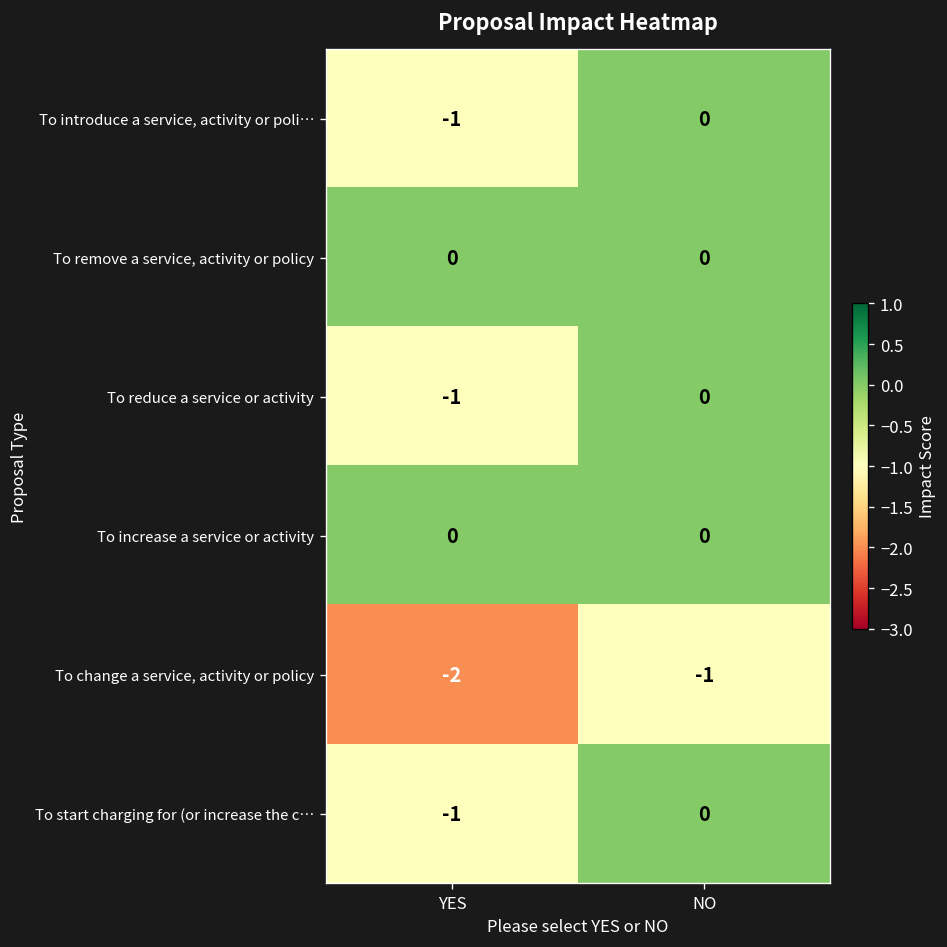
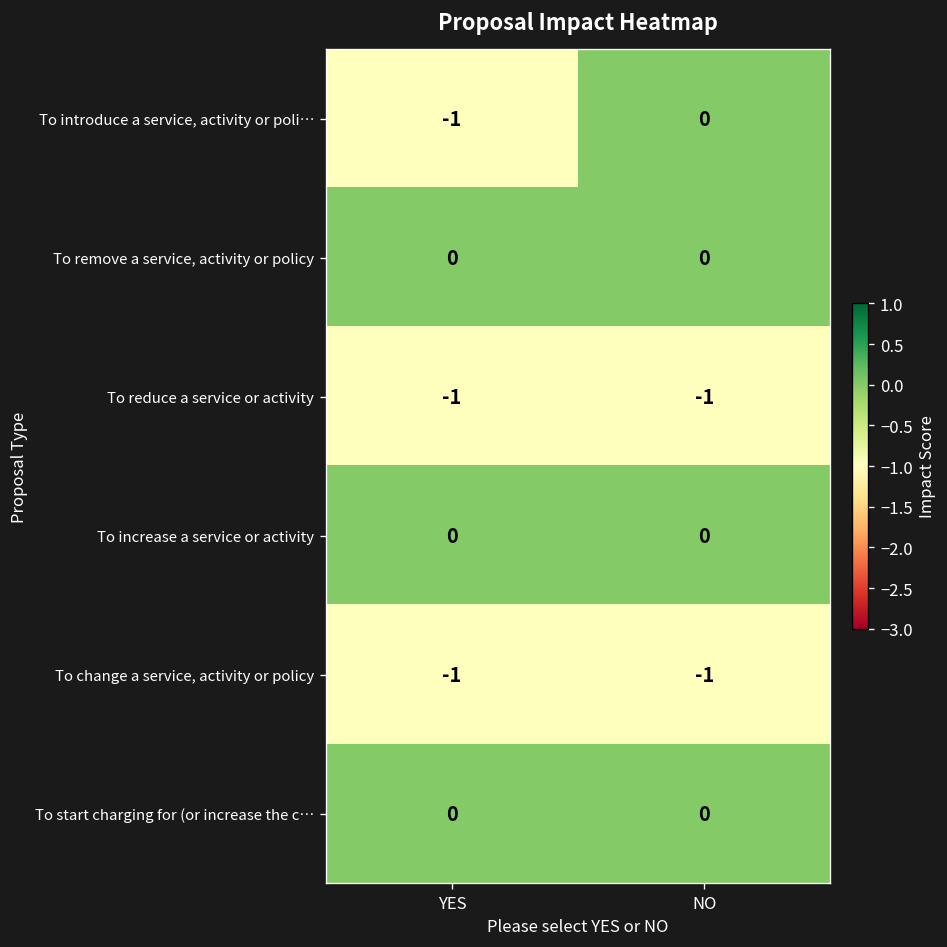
To reduce a service or activity, NO: 0 -> -1
To change a service, activity or policy, YES: -2 -> -1
To start charging for (or increase the c…, YES: -1 -> 0
